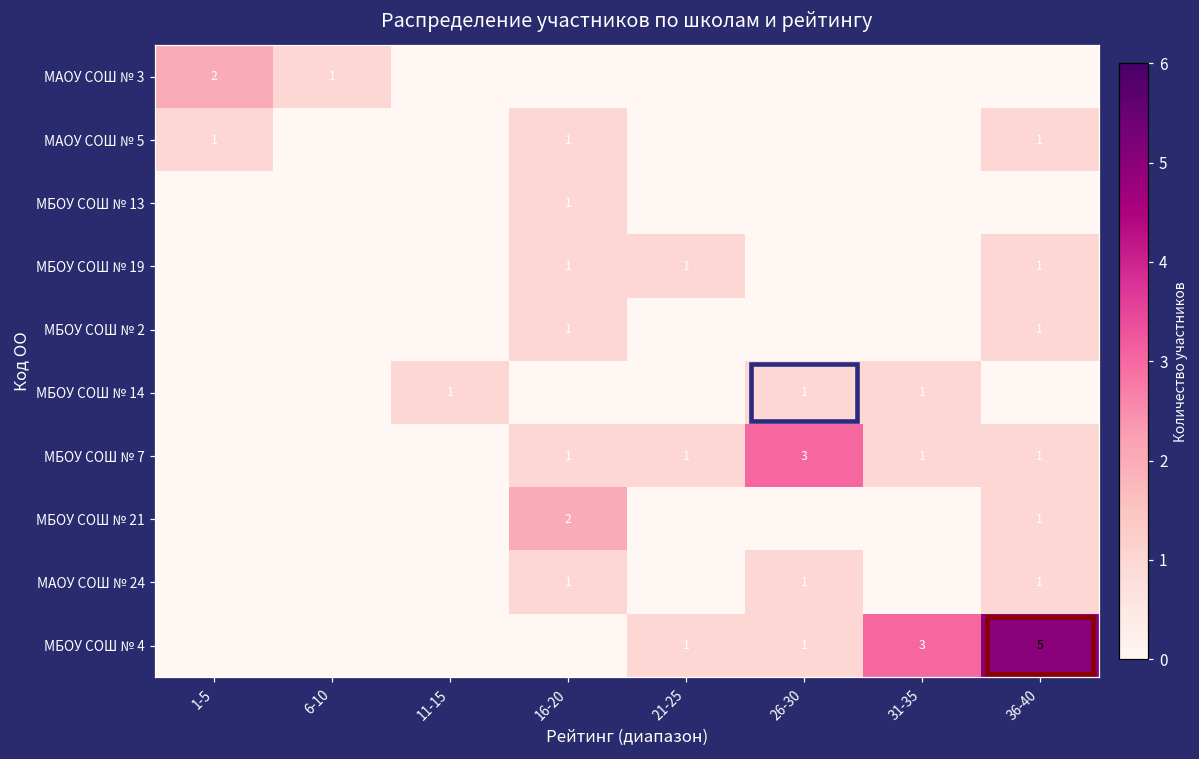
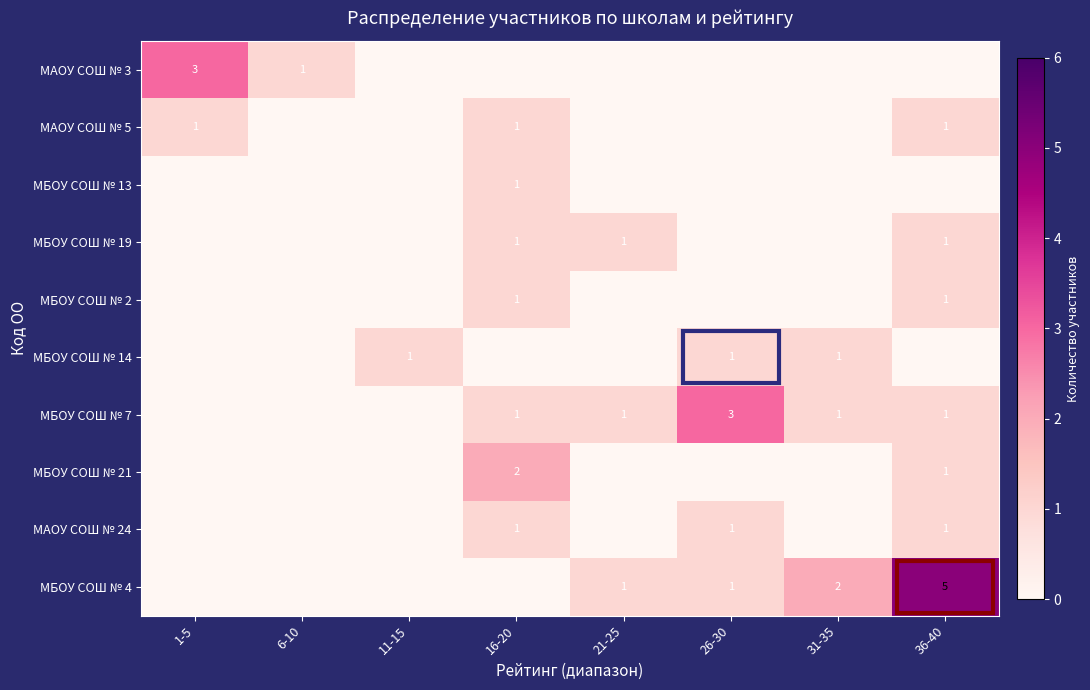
МАОУ СОШ № 3, 1-5: 2 -> 3
МБОУ СОШ № 4, 31-35: 3 -> 2
